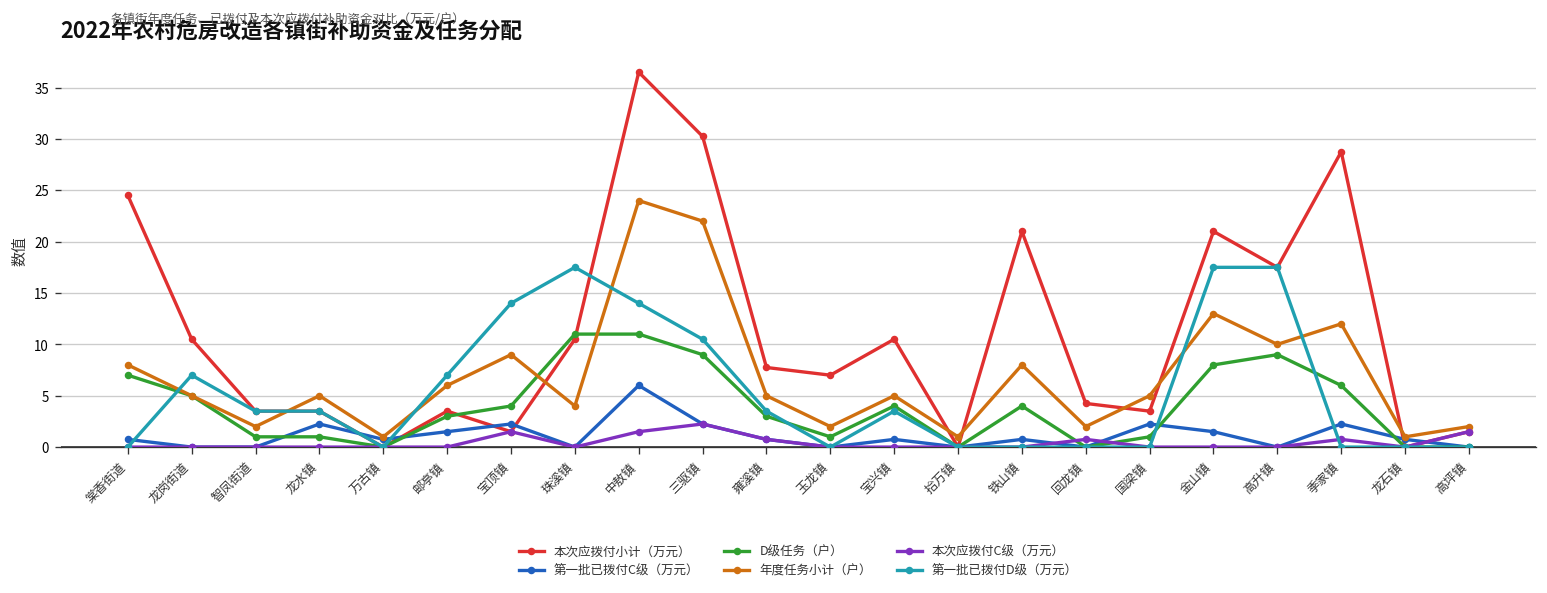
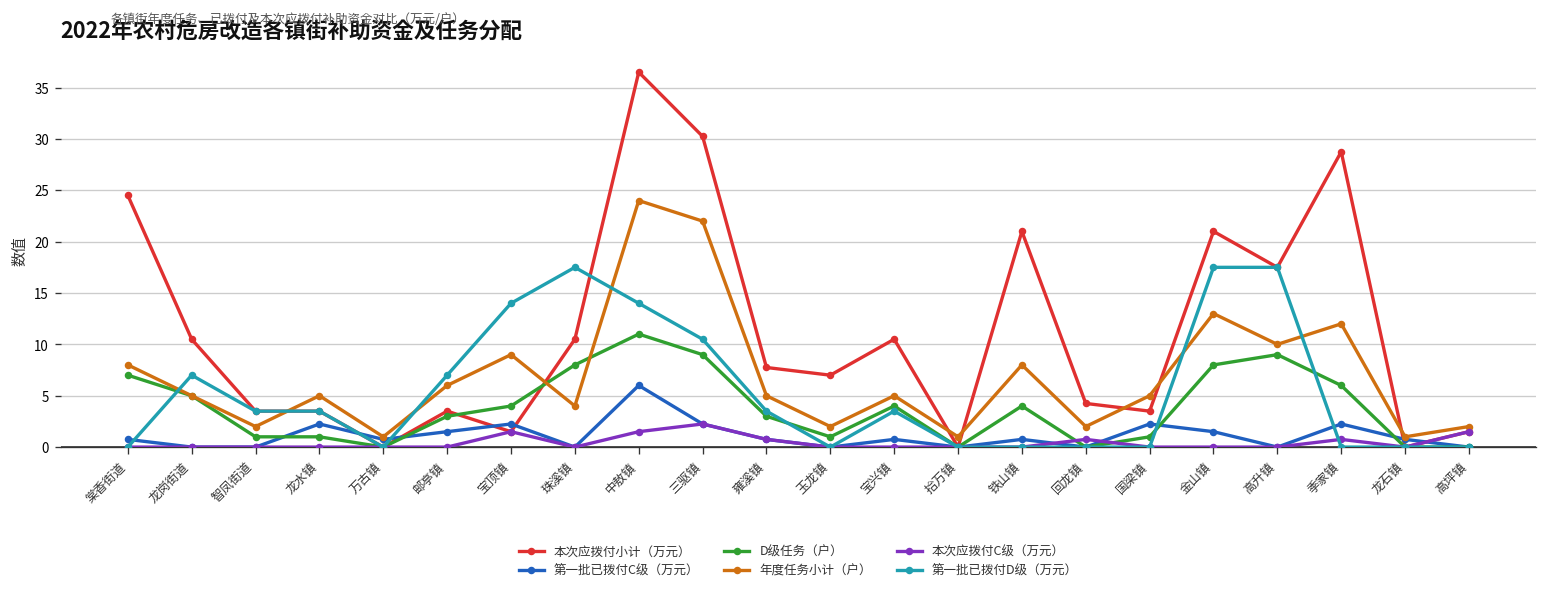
D级任务（户）, 珠溪镇: 11 -> 8
